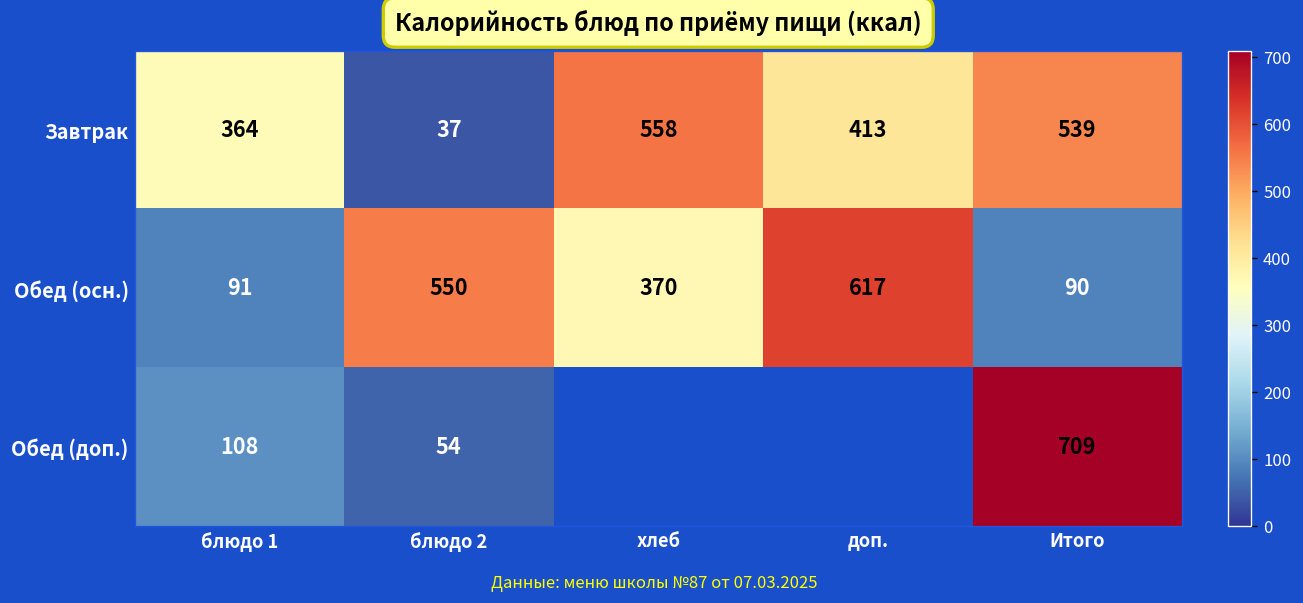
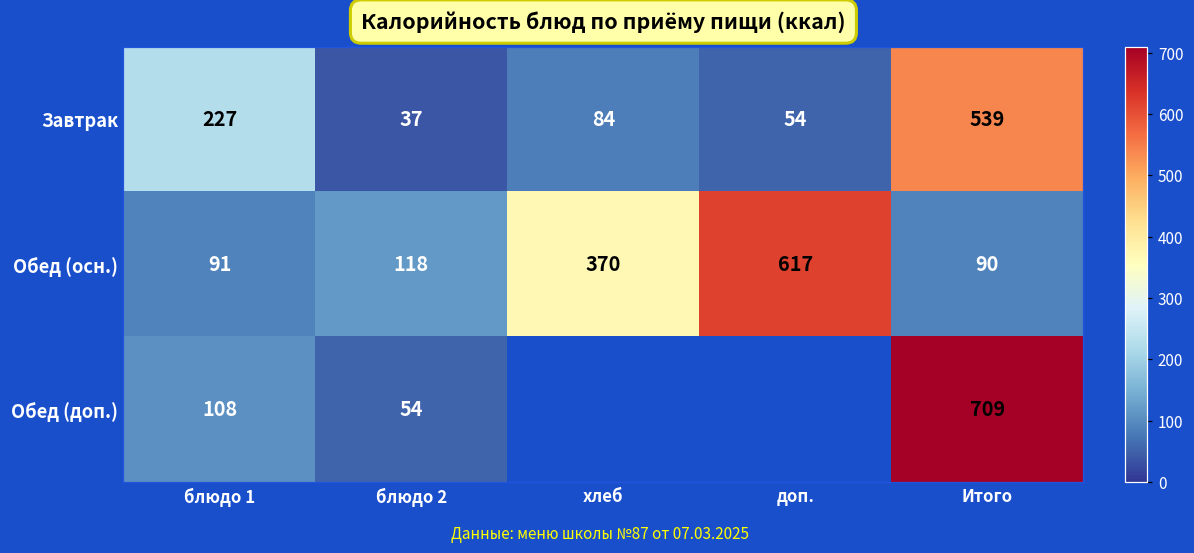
Завтрак, блюдо 1: 364 -> 227
Завтрак, хлеб: 558 -> 84
Завтрак, доп.: 413 -> 54
Обед (осн.), блюдо 2: 550 -> 118
